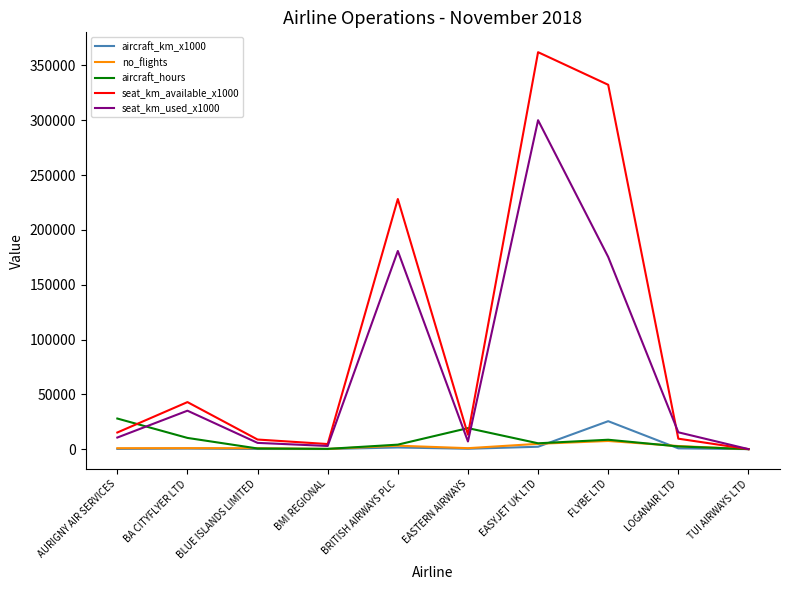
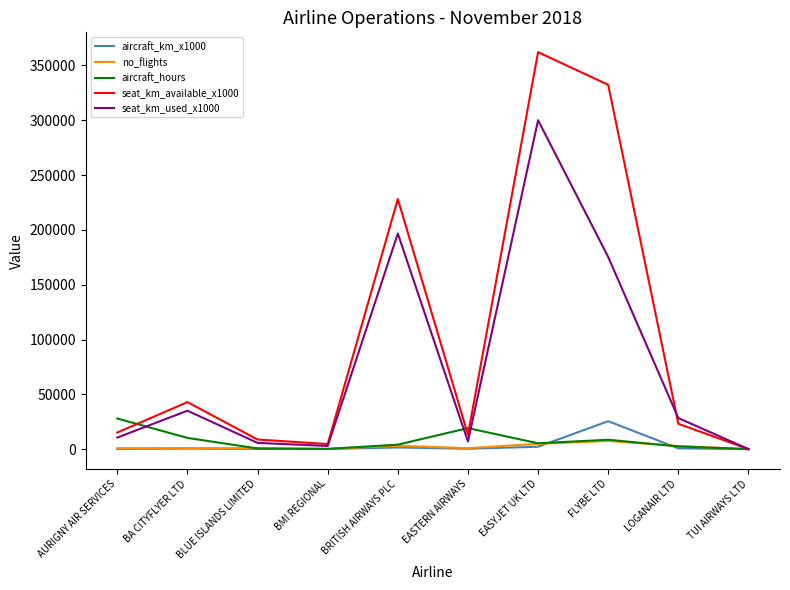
seat_km_used_x1000, BRITISH AIRWAYS PLC: 181000 -> 197000
seat_km_available_x1000, LOGANAIR LTD: 10000 -> 23000
seat_km_used_x1000, LOGANAIR LTD: 15000 -> 28000
